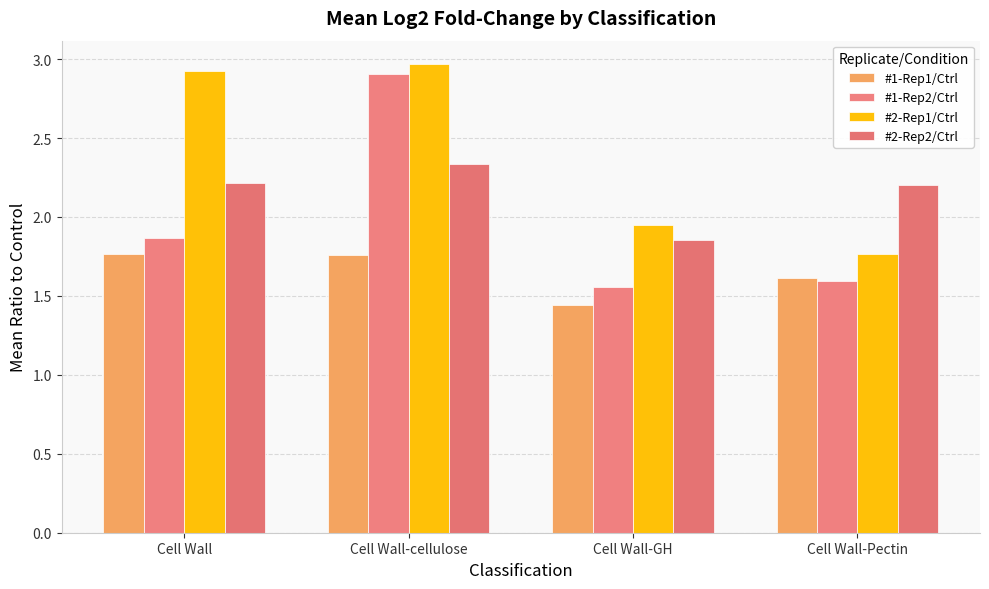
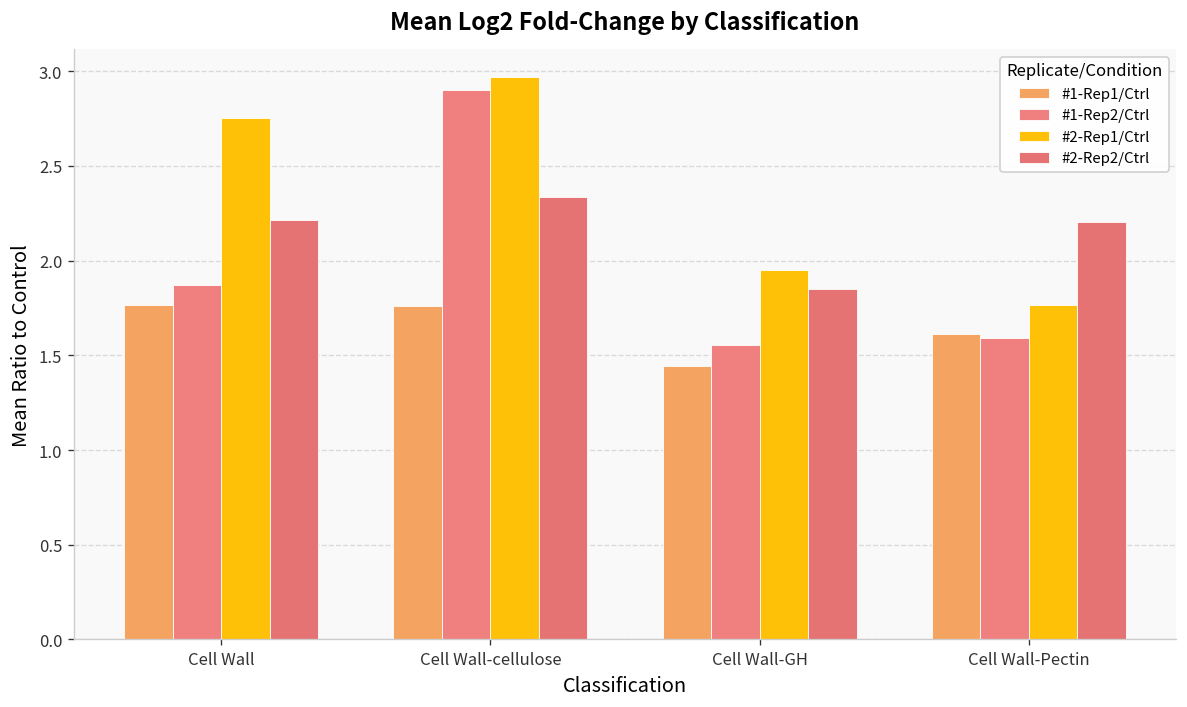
#2-Rep1/Ctrl, Cell Wall: 2.92 -> 2.75
